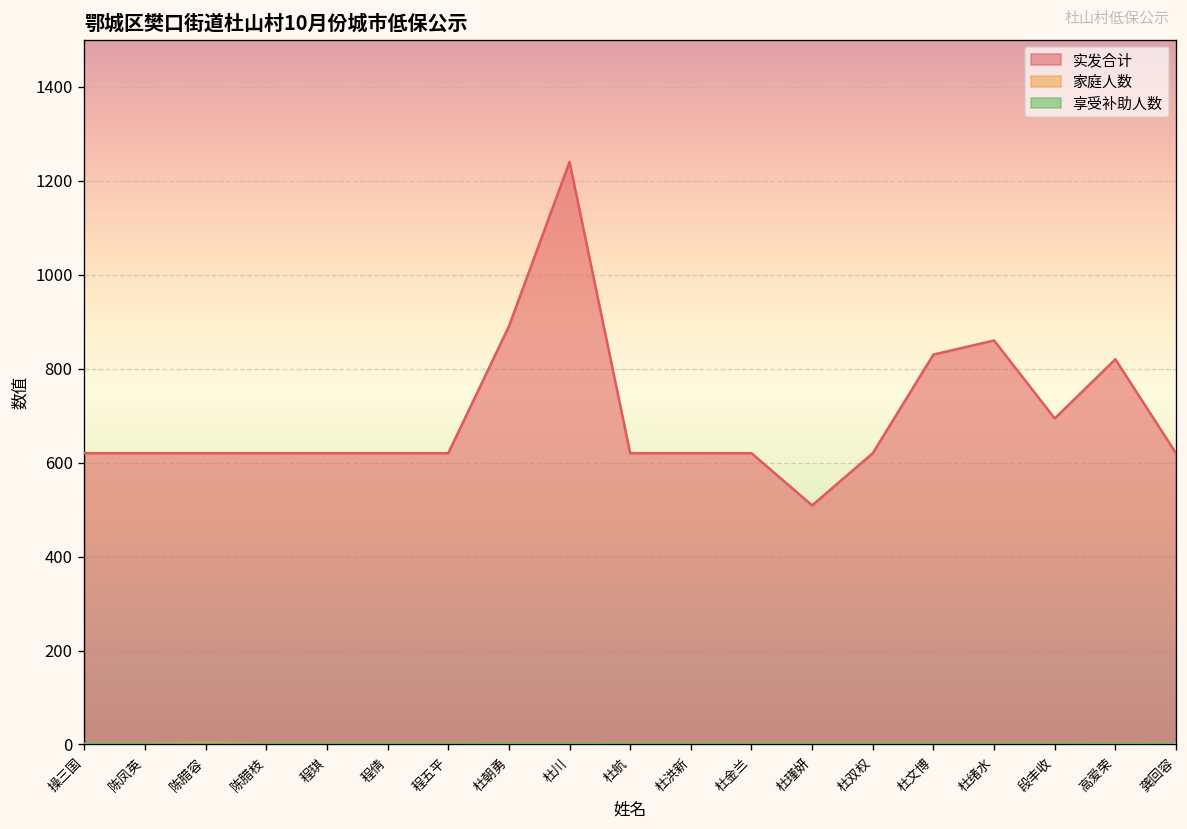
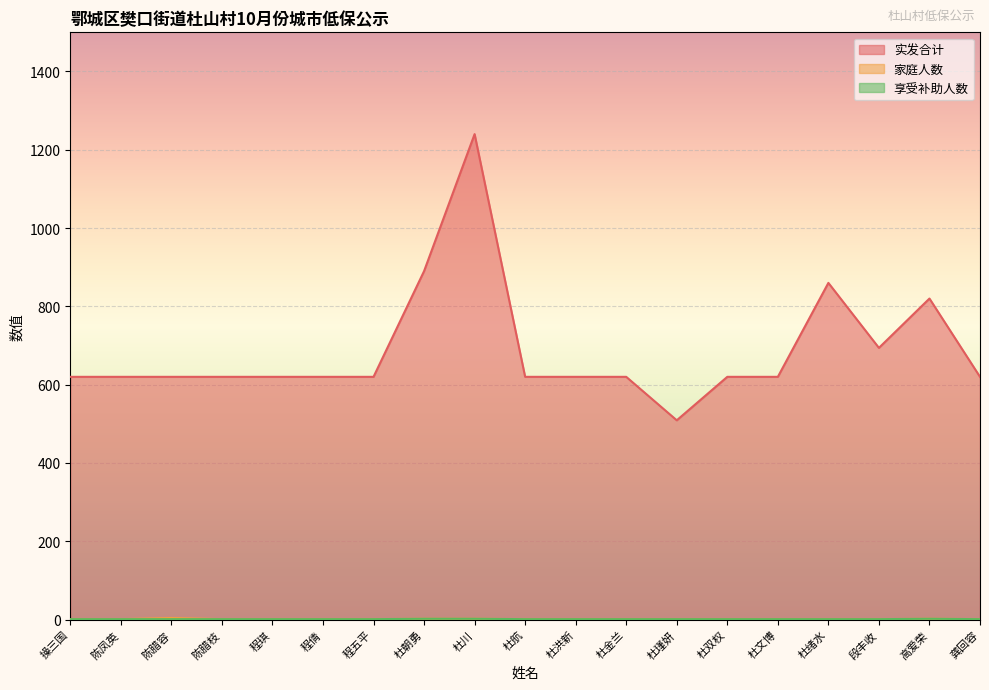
实发合计, 杜文博: 830 -> 620
